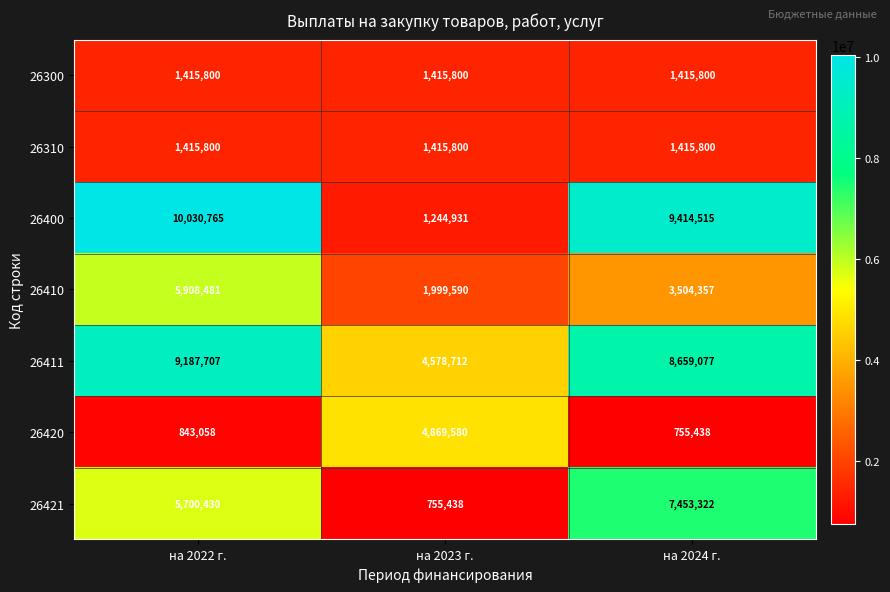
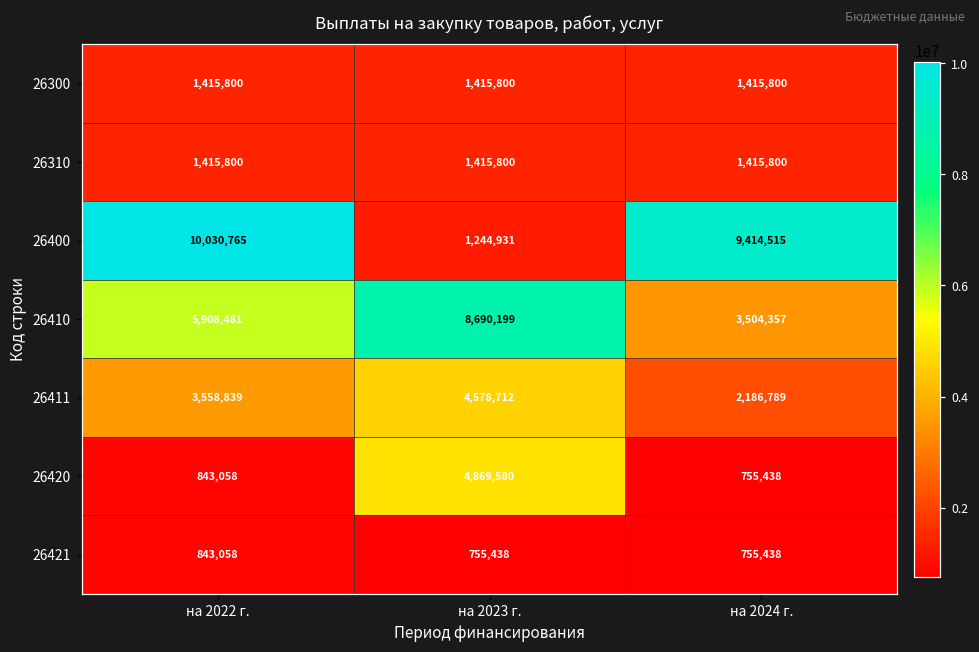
26410, на 2023 г.: 1,999,590 -> 8,690,199
26411, на 2022 г.: 9,187,707 -> 3,558,839
26411, на 2024 г.: 8,659,077 -> 2,186,789
26421, на 2022 г.: 5,700,430 -> 843,058
26421, на 2024 г.: 7,453,322 -> 755,438
